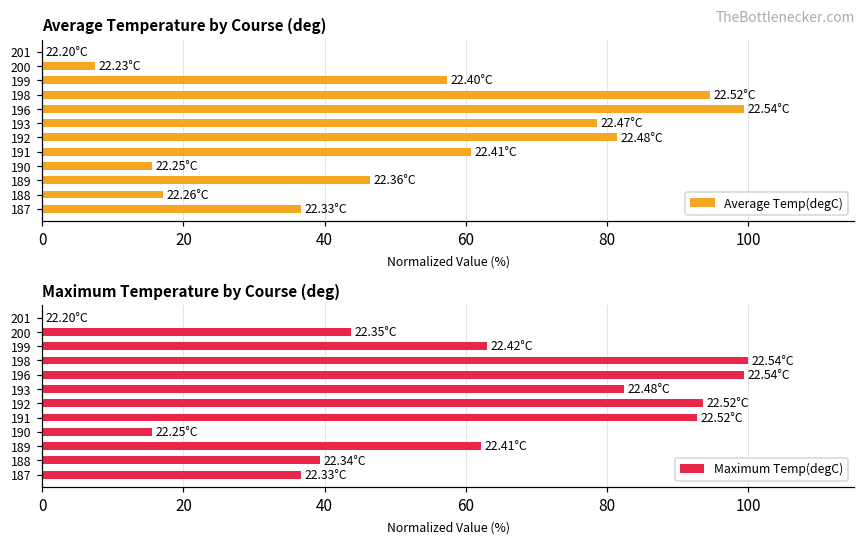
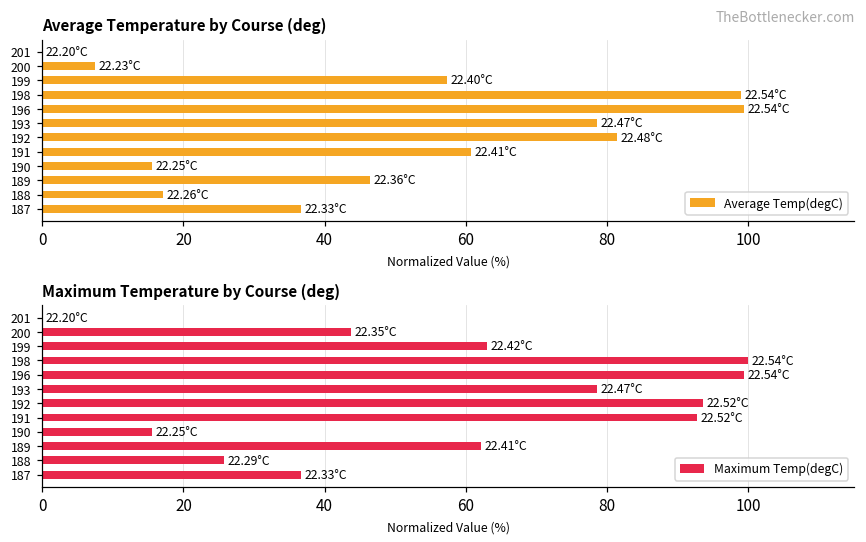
Average Temperature by Course (deg), 198: 22.52°C -> 22.54°C
Maximum Temperature by Course (deg), 193: 22.48°C -> 22.47°C
Maximum Temperature by Course (deg), 188: 22.34°C -> 22.29°C
